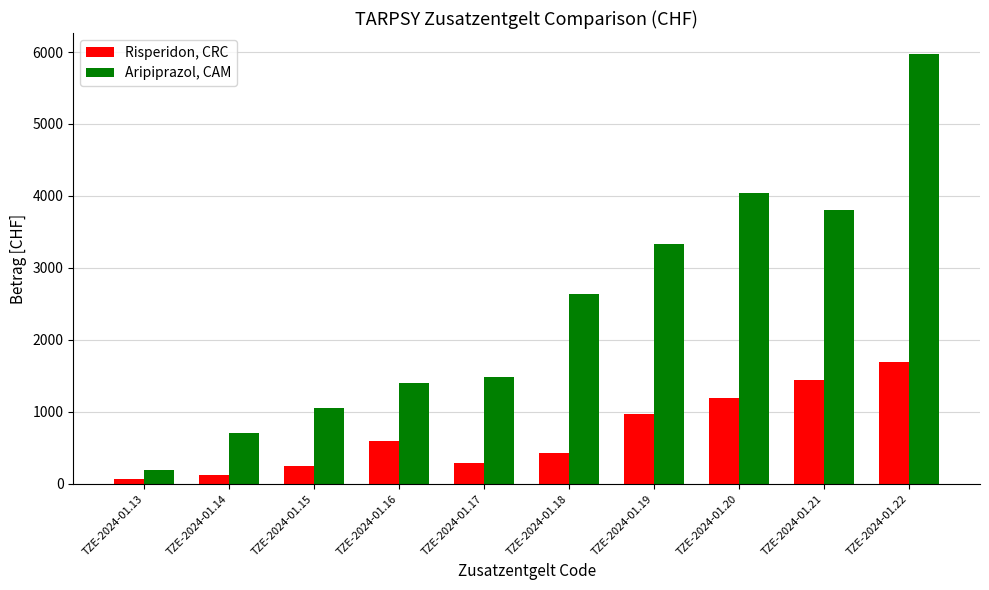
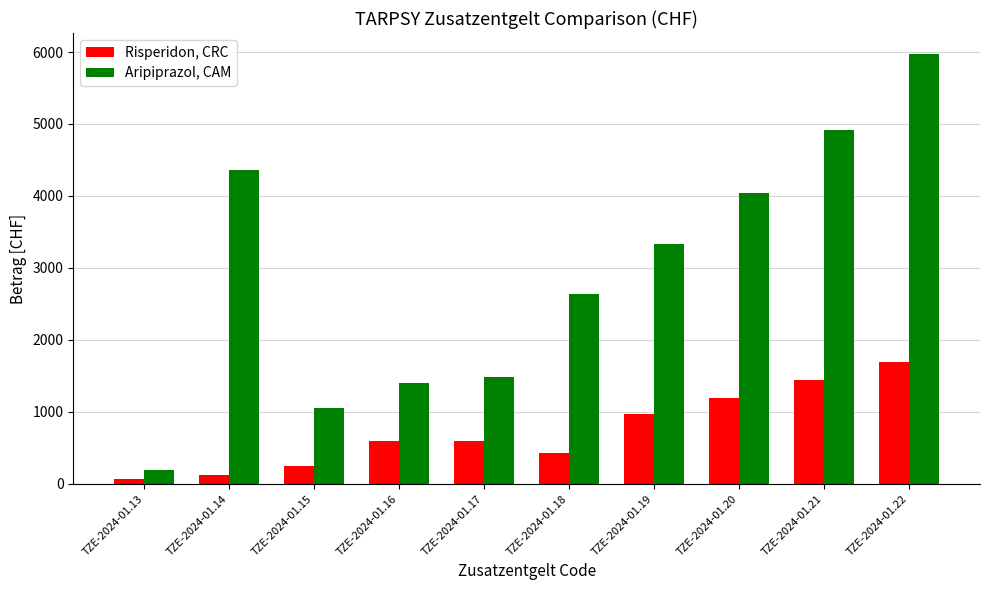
Aripiprazol, CAM, TZE-2024-01.14: 700 -> 4400
Risperidon, CRC, TZE-2024-01.17: 300 -> 600
Aripiprazol, CAM, TZE-2024-01.21: 3800 -> 4900
